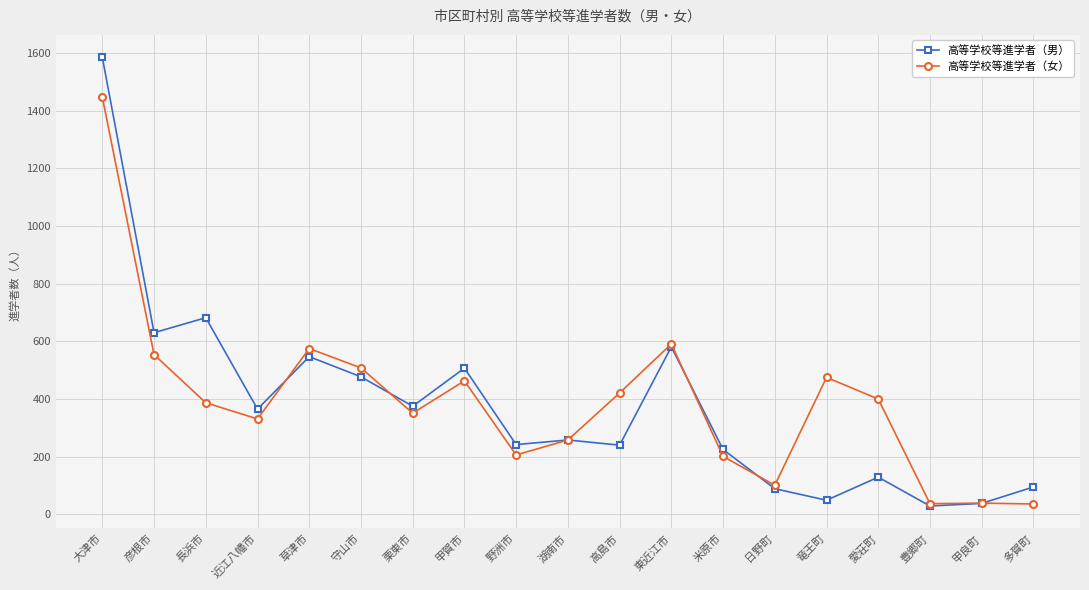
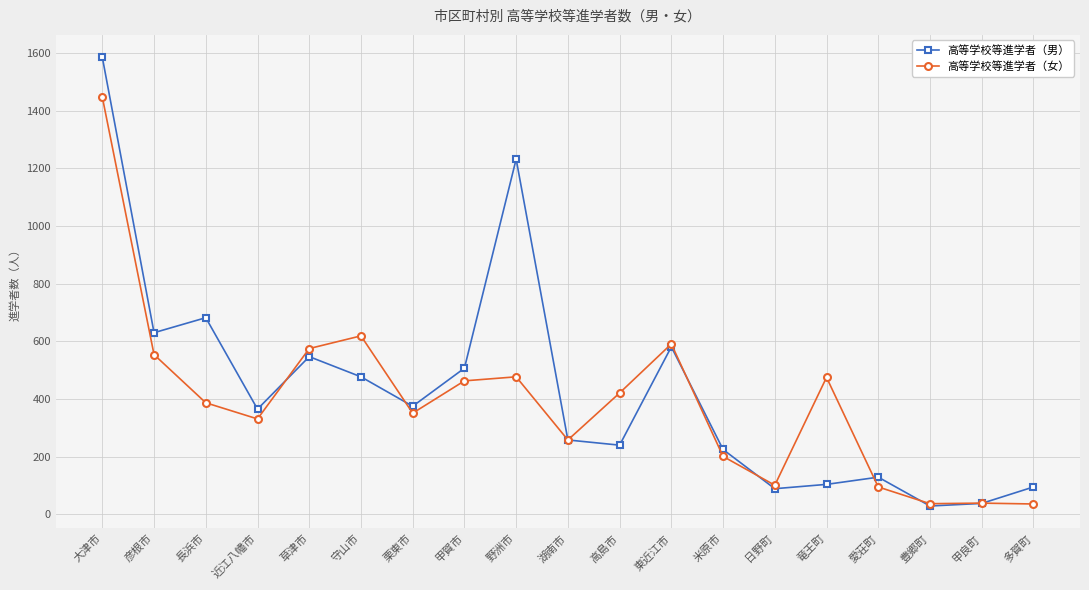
高等学校等進学者（女）, 守山市: 510 -> 620
高等学校等進学者（男）, 野洲市: 240 -> 1230
高等学校等進学者（女）, 野洲市: 210 -> 480
高等学校等進学者（男）, 竜王町: 50 -> 100
高等学校等進学者（女）, 愛荘町: 400 -> 100
